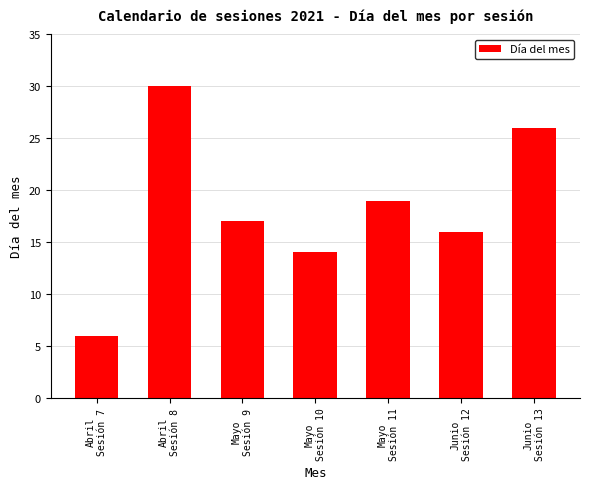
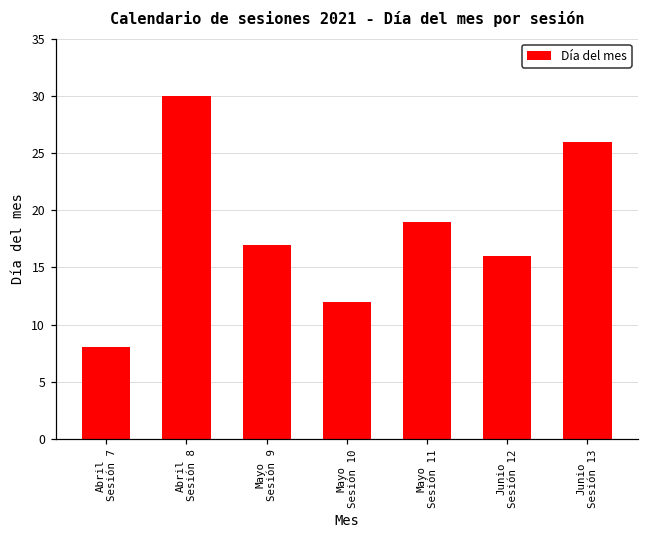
Abril Sesión 7: 6 -> 8
Mayo Sesión 10: 14 -> 12
